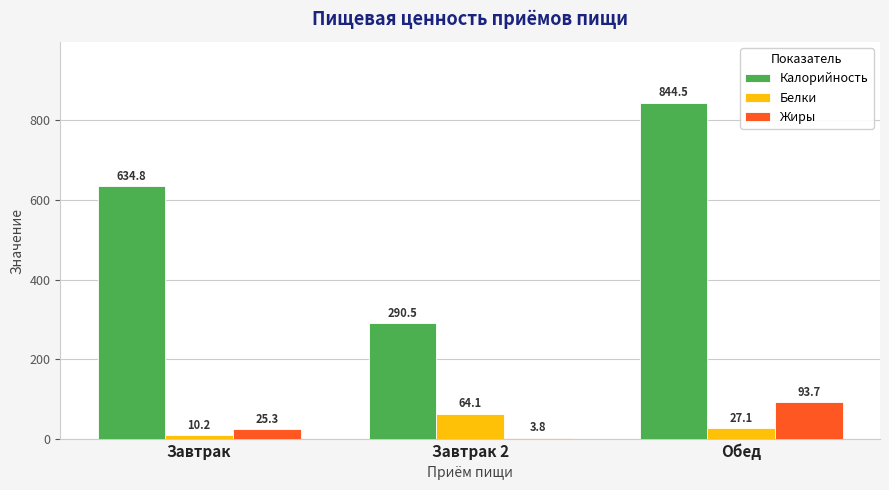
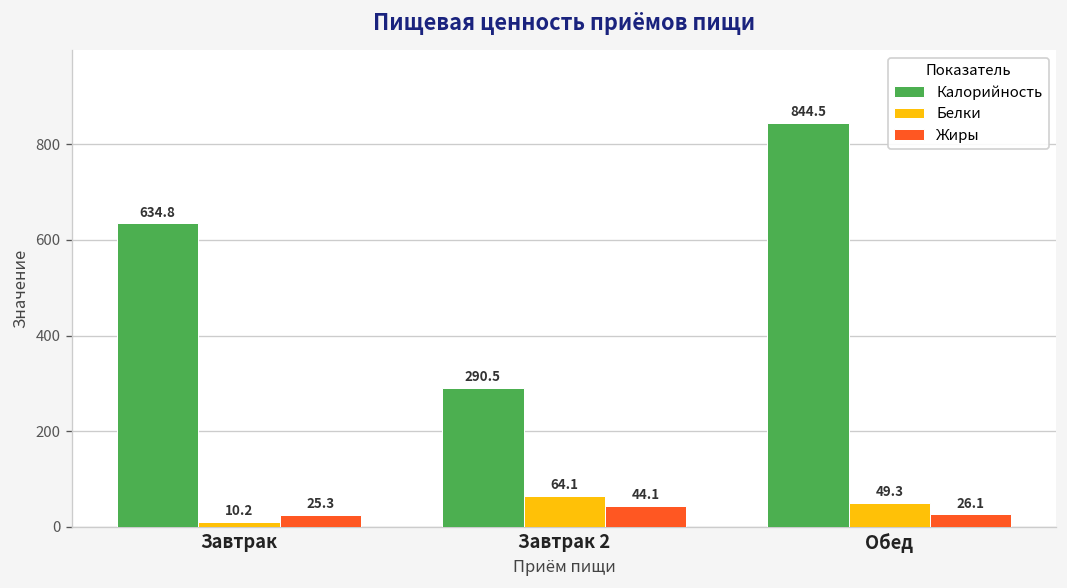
Жиры, Завтрак 2: 3.8 -> 44.1
Белки, Обед: 27.1 -> 49.3
Жиры, Обед: 93.7 -> 26.1
